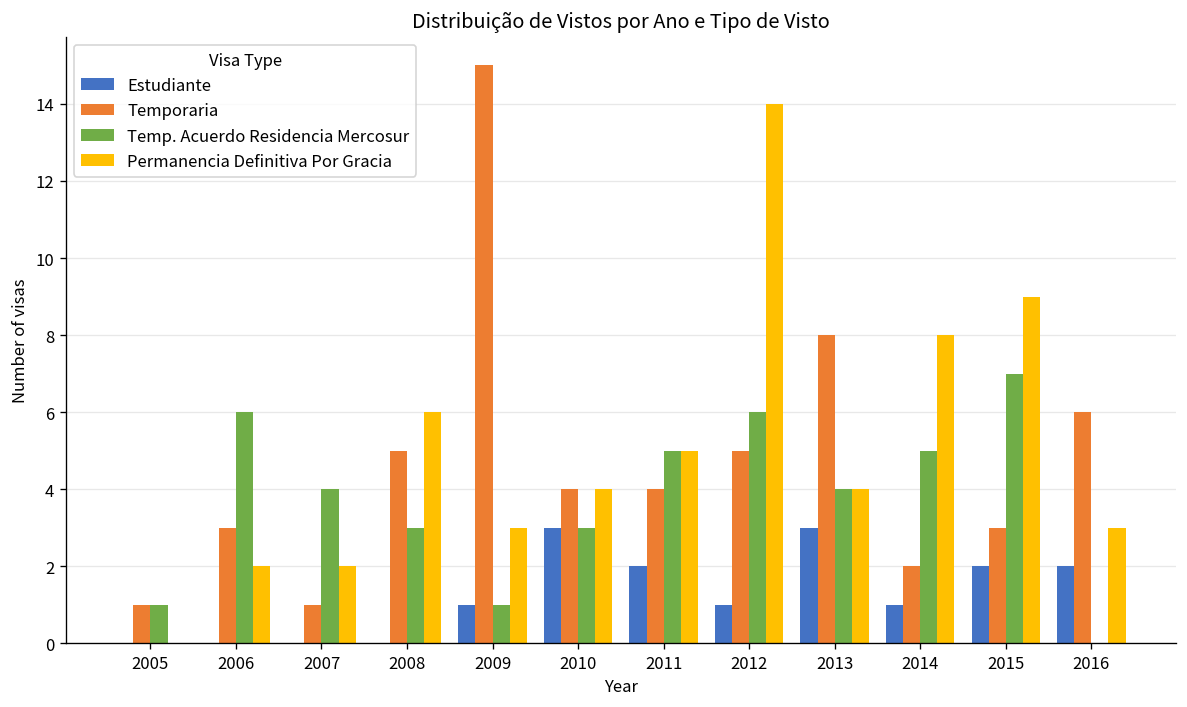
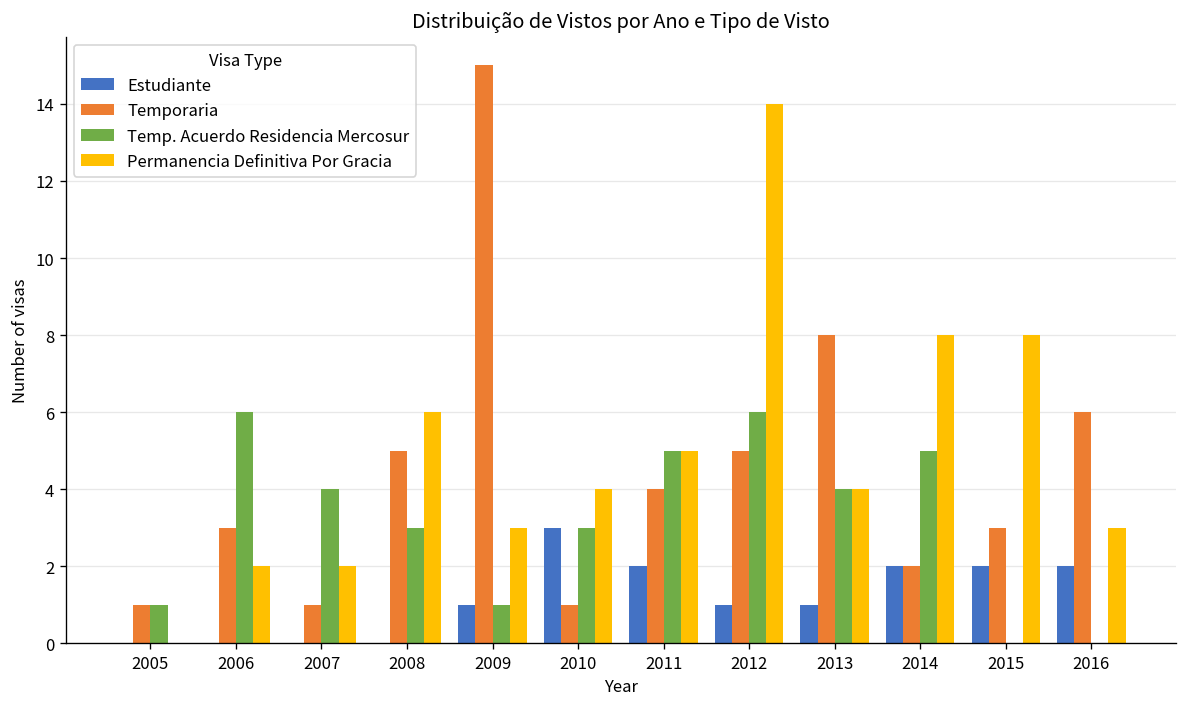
Temporaria, 2010: 4 -> 1
Estudiante, 2013: 3 -> 1
Estudiante, 2014: 1 -> 2
Temp. Acuerdo Residencia Mercosur, 2015: 7 -> 0
Permanencia Definitiva Por Gracia, 2015: 9 -> 8
